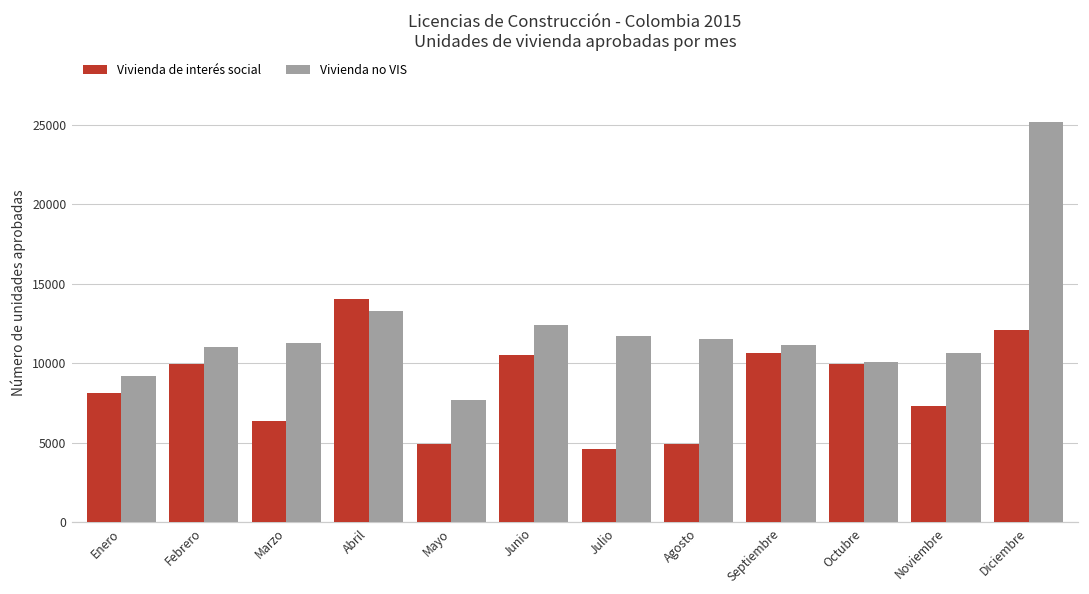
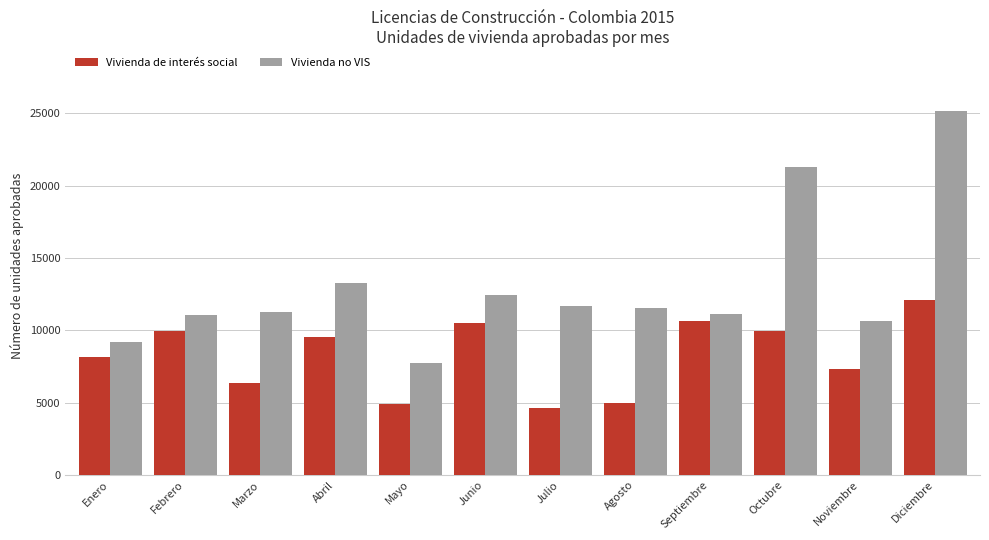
Vivienda de interés social, Abril: 14100 -> 9600
Vivienda no VIS, Octubre: 10100 -> 21300
